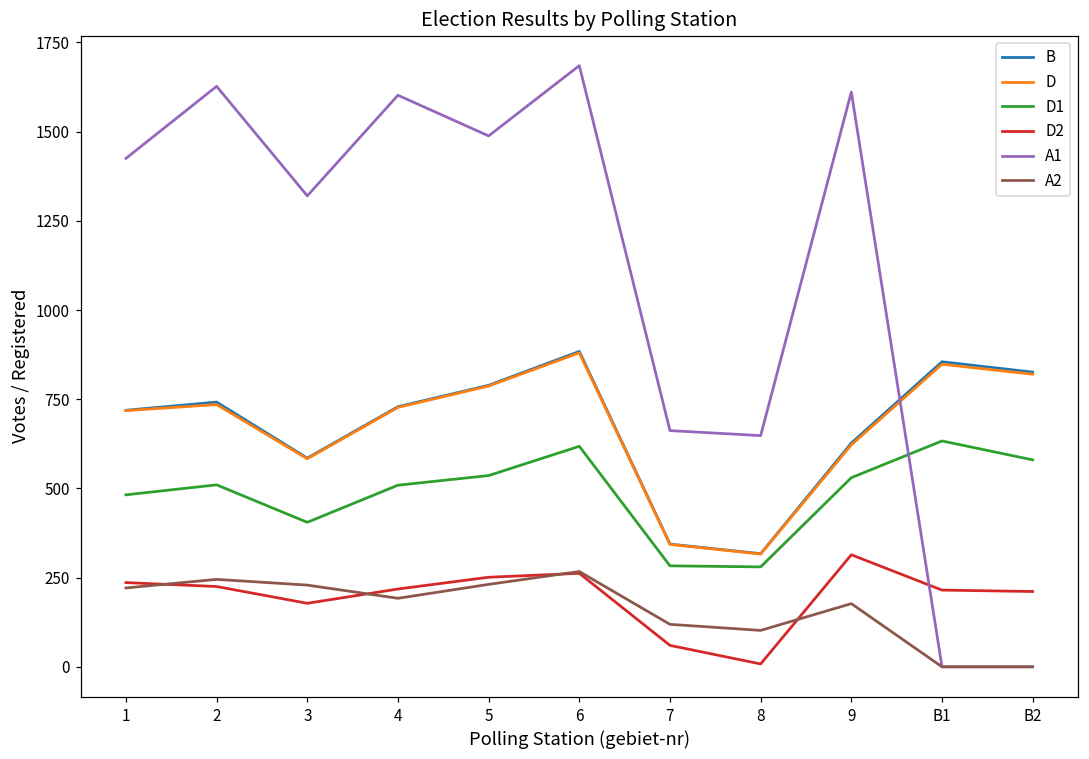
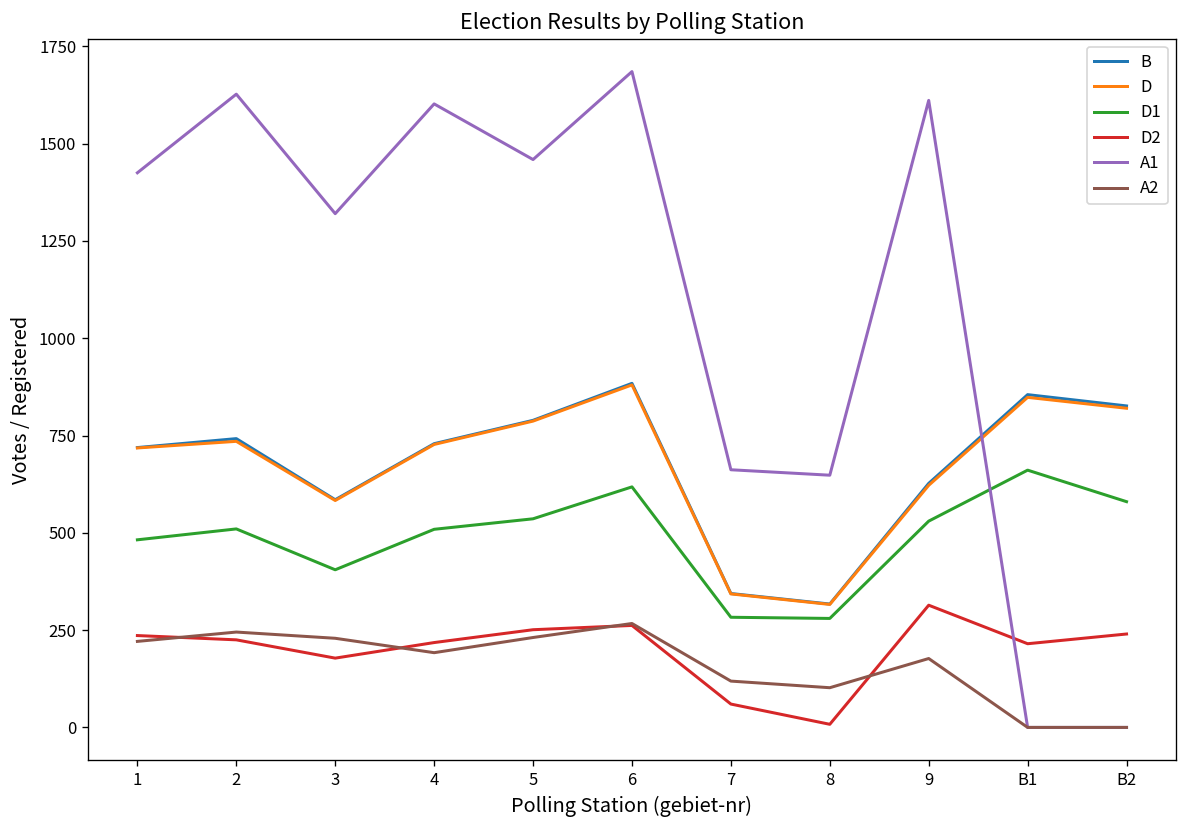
A1, 5: 1490 -> 1460
D1, B1: 630 -> 660
D2, B2: 210 -> 240
